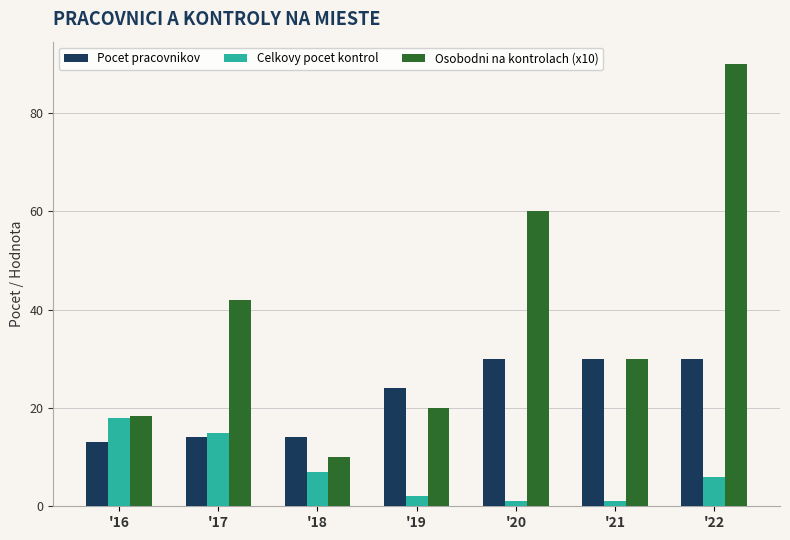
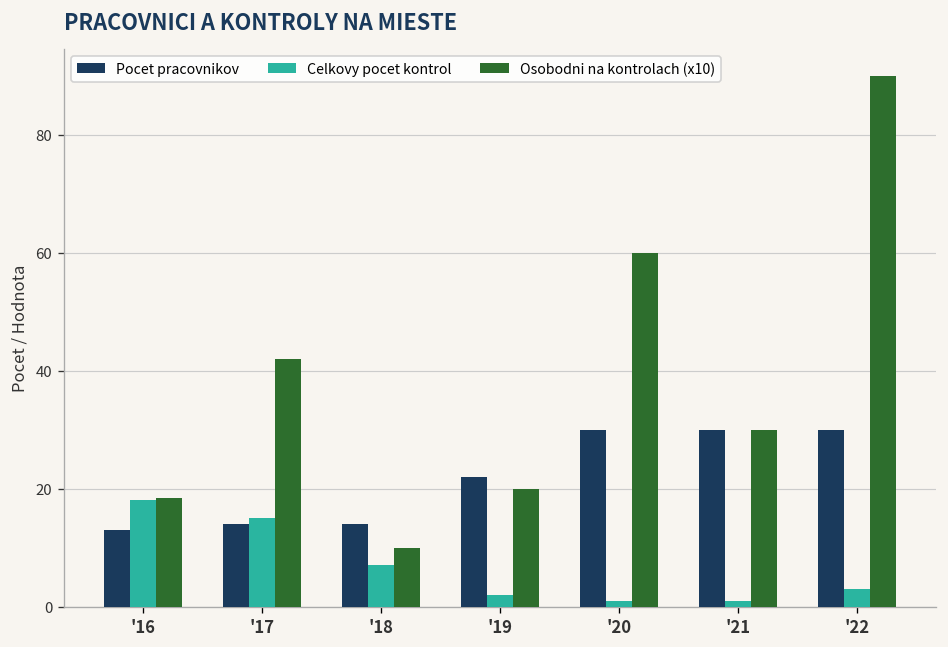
Pocet pracovnikov, '19: 24 -> 22
Celkovy pocet kontrol, '22: 6 -> 3
